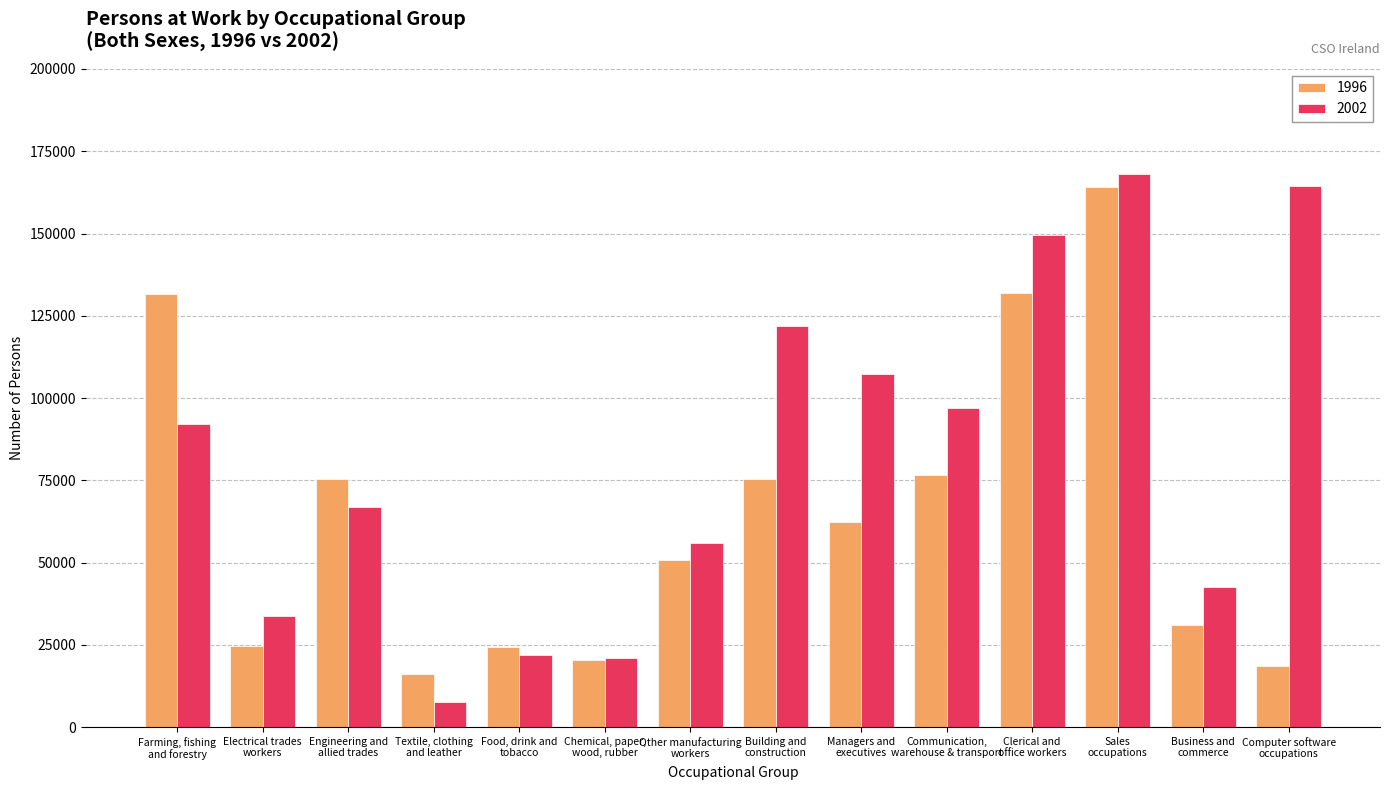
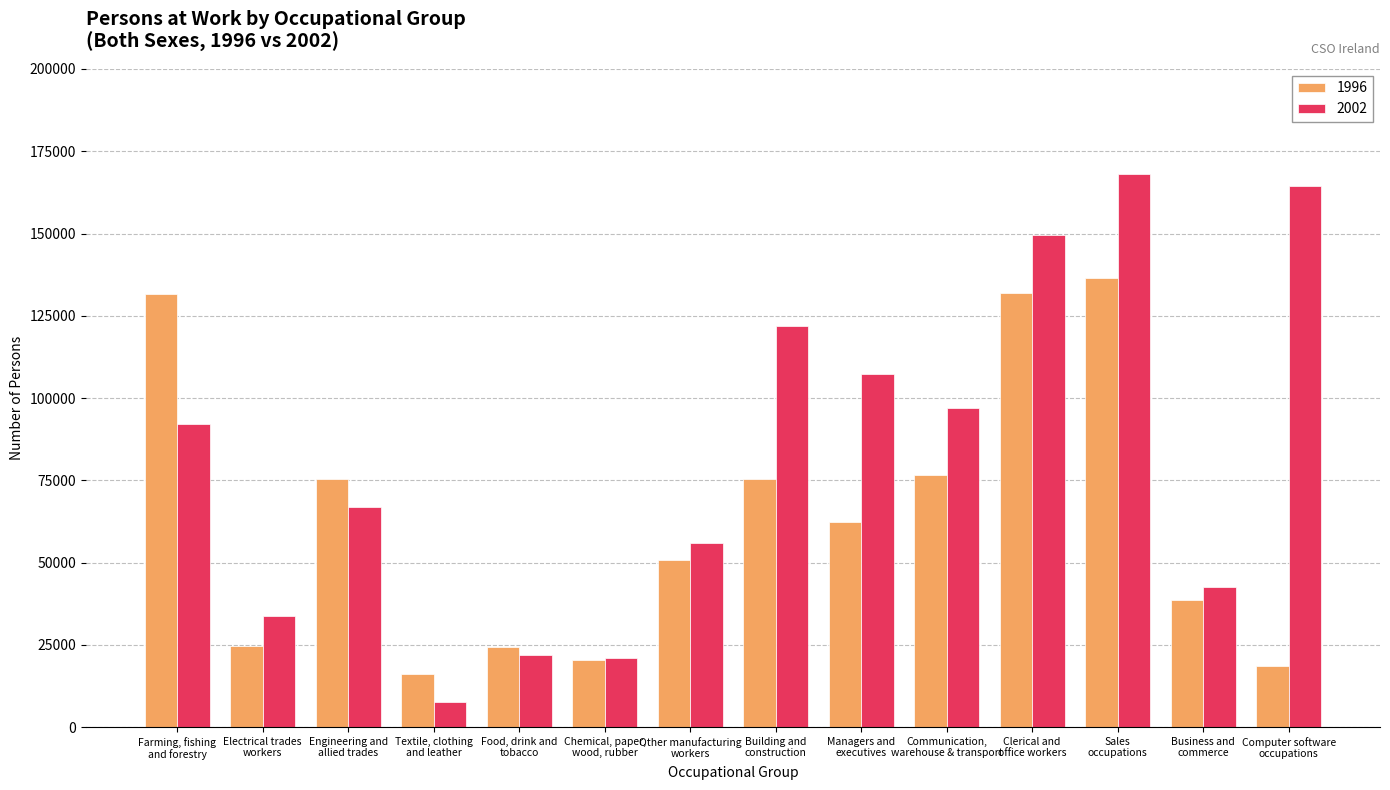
1996, Sales occupations: 164000 -> 136000
1996, Business and commerce: 31000 -> 39000
